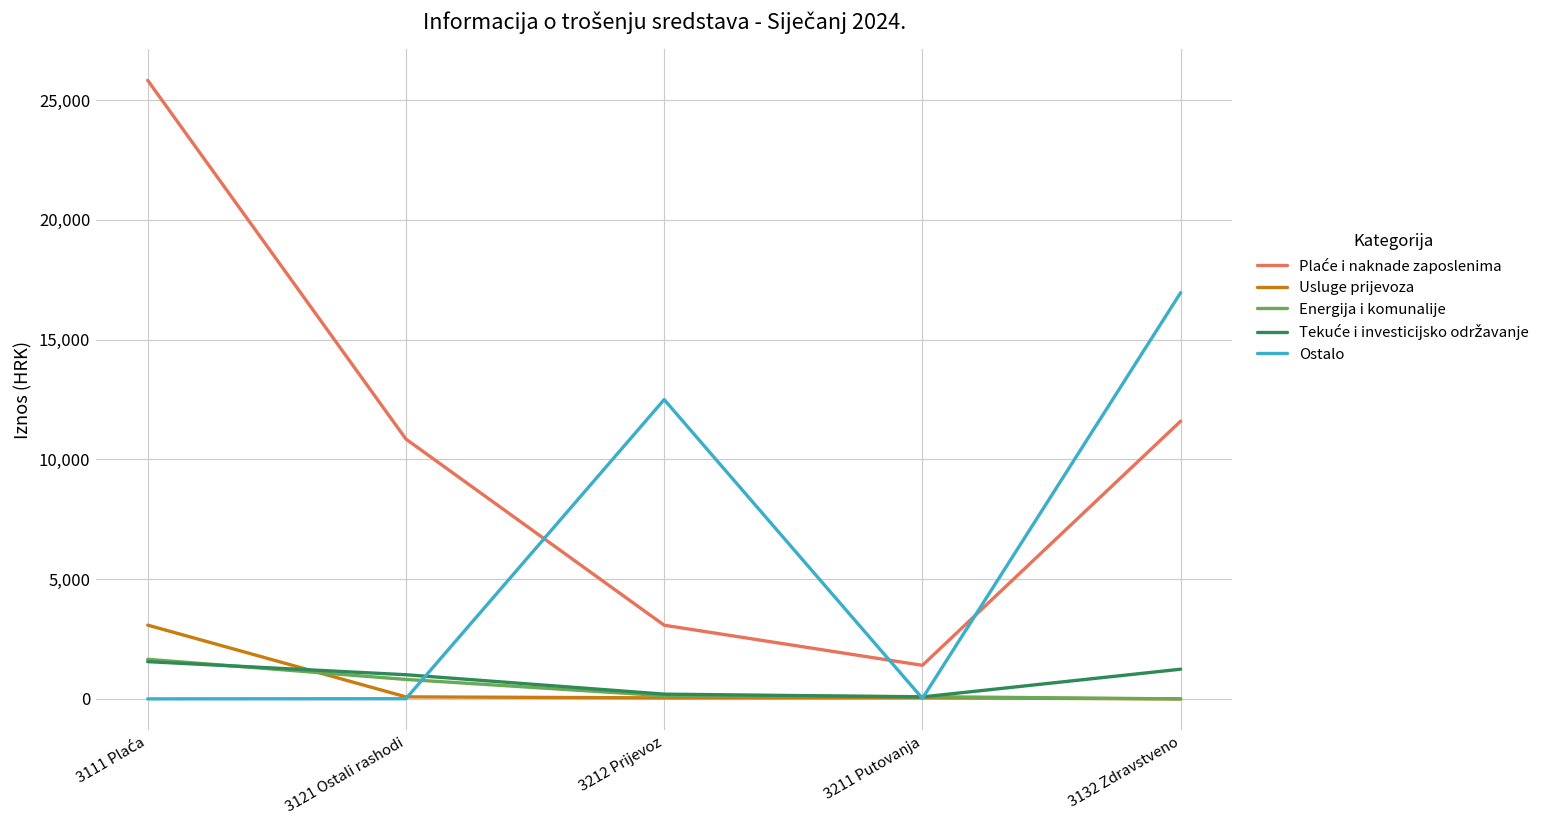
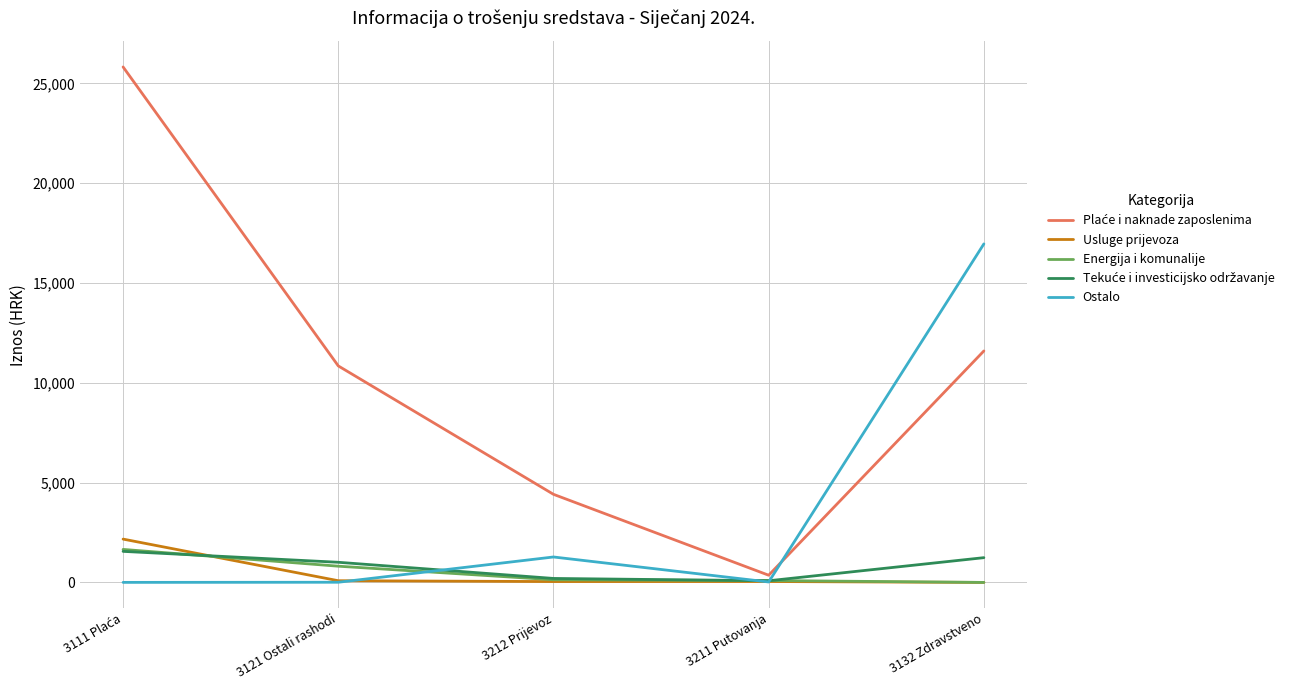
Usluge prijevoza, 3111 Plaća: 3,100 -> 2,200
Plaće i naknade zaposlenima, 3212 Prijevoz: 3,100 -> 4,400
Ostalo, 3212 Prijevoz: 12,500 -> 1,300
Plaće i naknade zaposlenima, 3211 Putovanja: 1,400 -> 400
